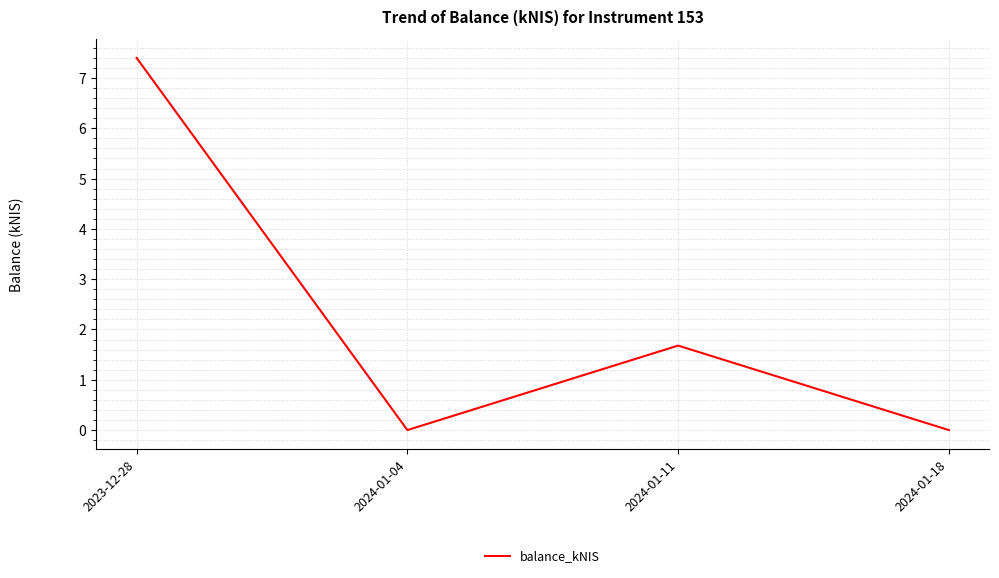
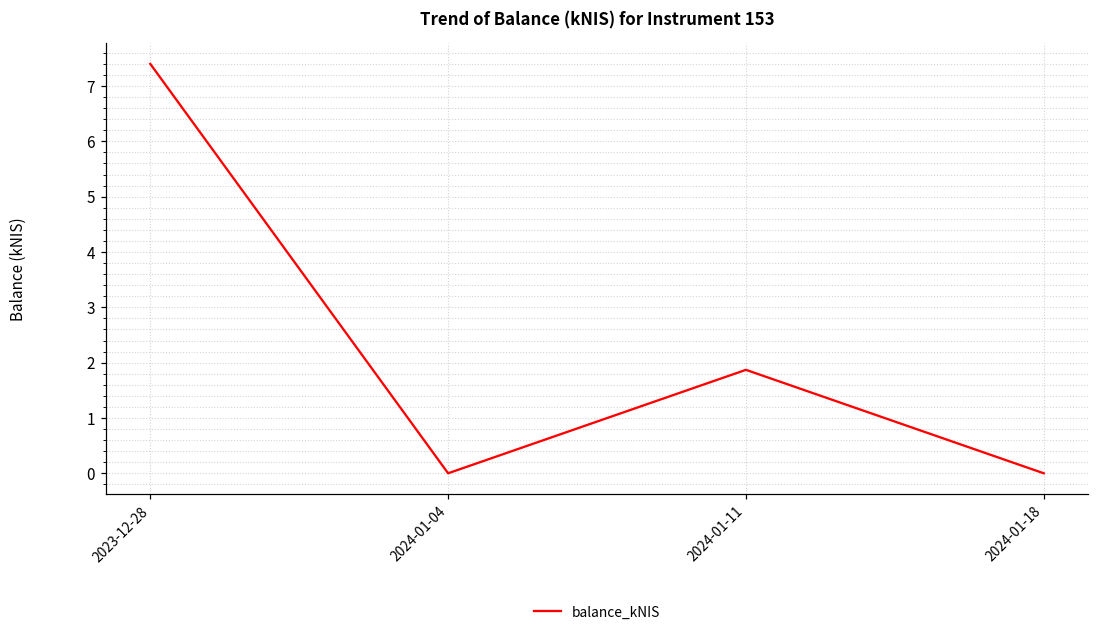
2024-01-11: 1.7 -> 1.9
